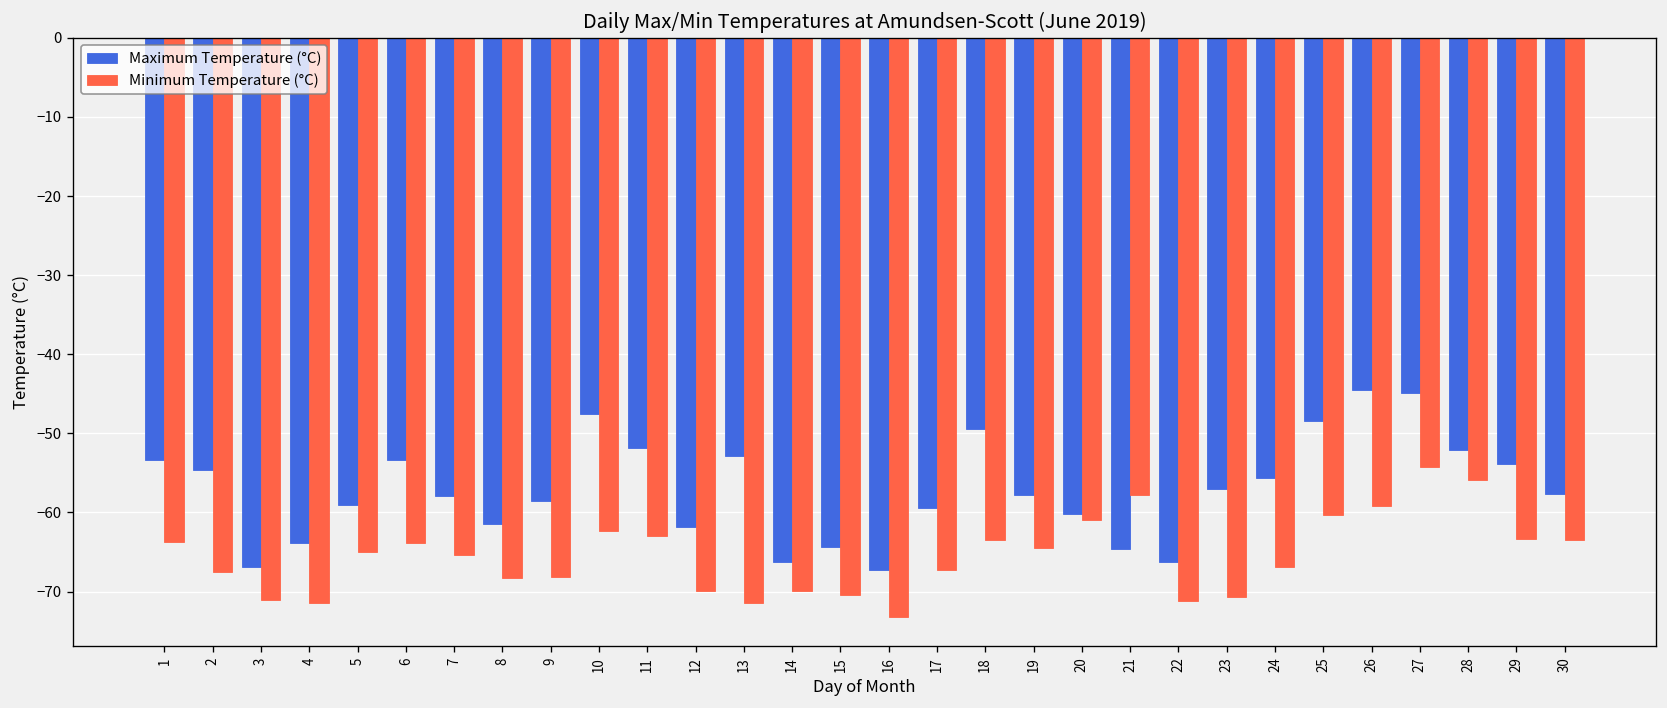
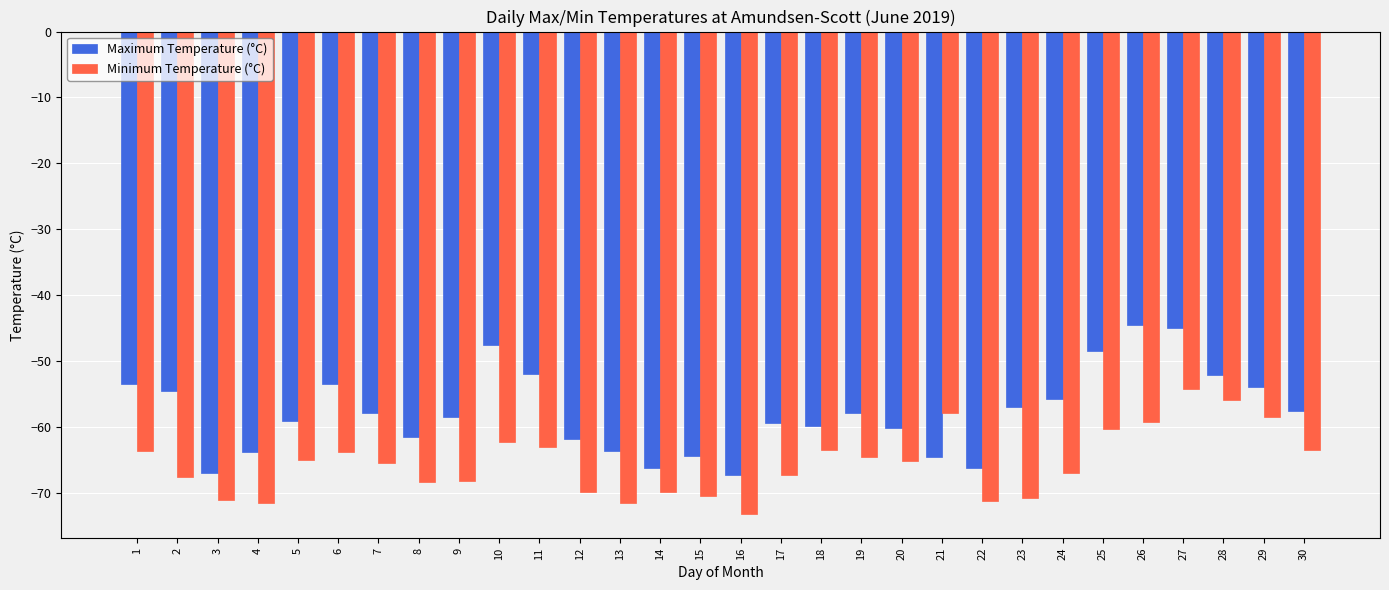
Maximum Temperature (°C), 13: -53 -> -64
Maximum Temperature (°C), 18: -49 -> -60
Minimum Temperature (°C), 20: -61 -> -65
Minimum Temperature (°C), 29: -63 -> -58
